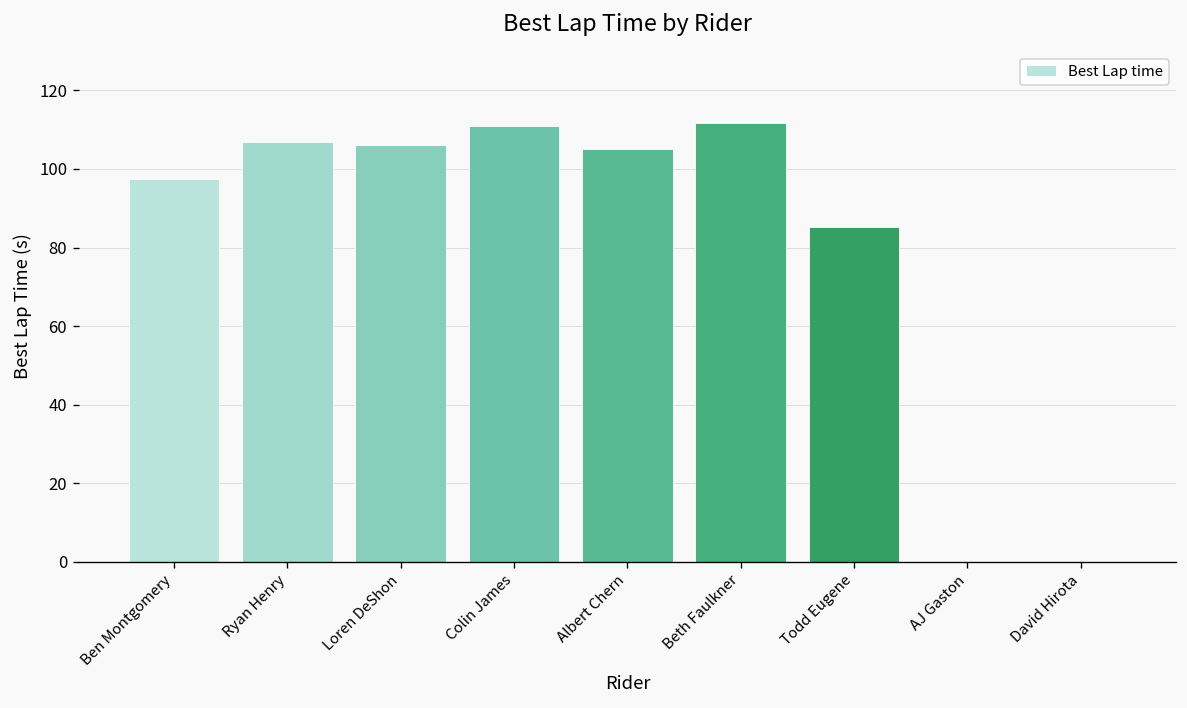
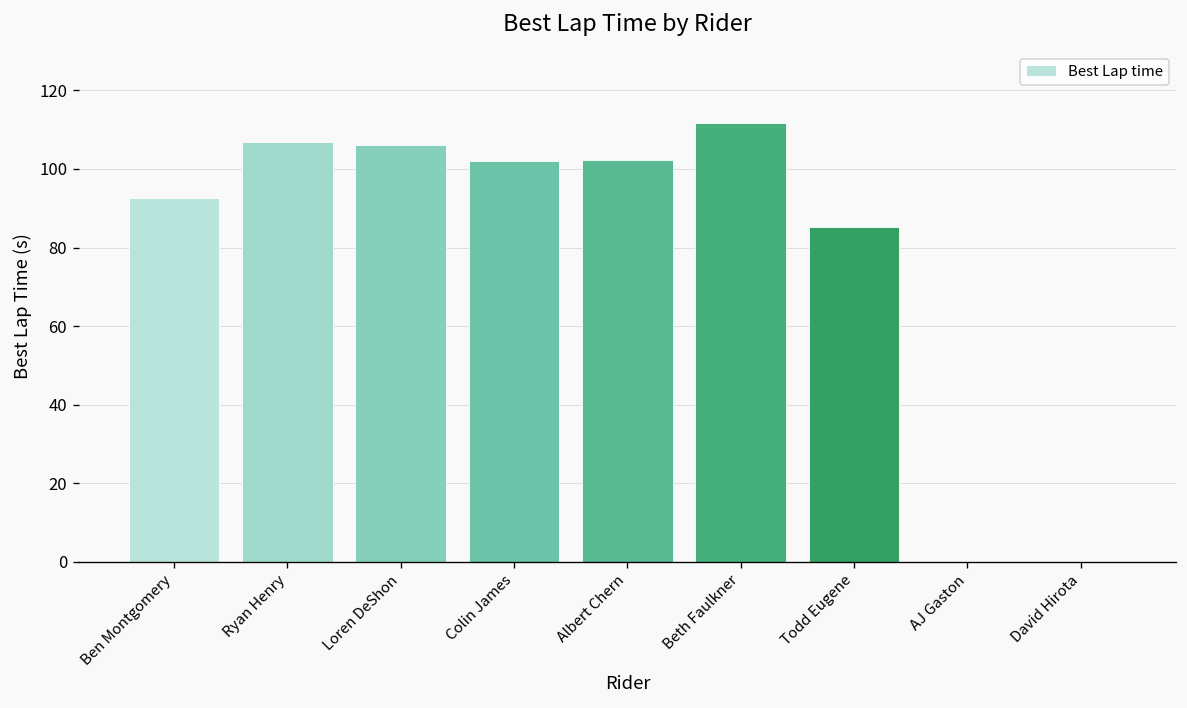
Ben Montgomery: 97 -> 93
Colin James: 111 -> 102
Albert Chern: 105 -> 102
